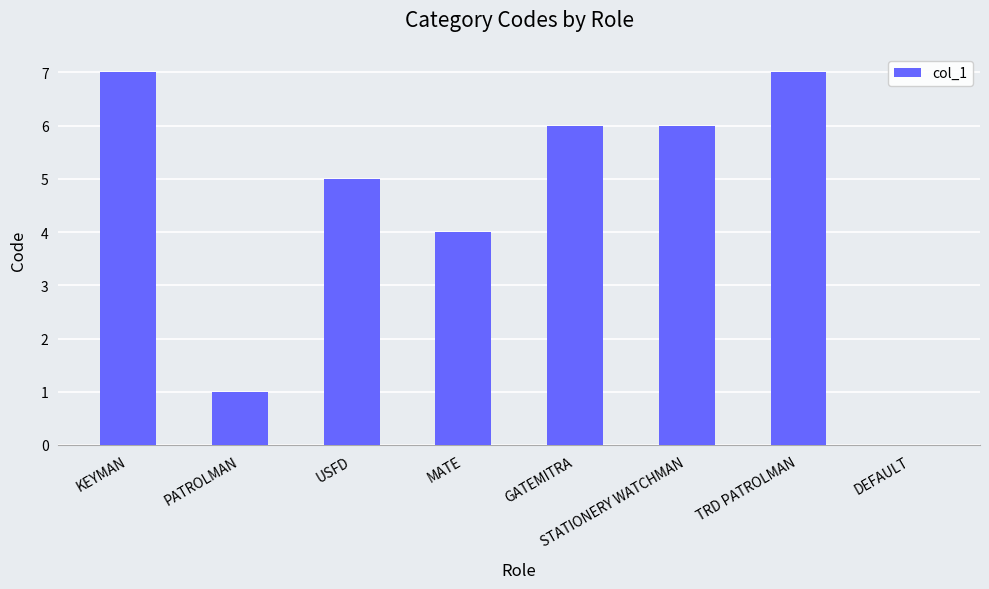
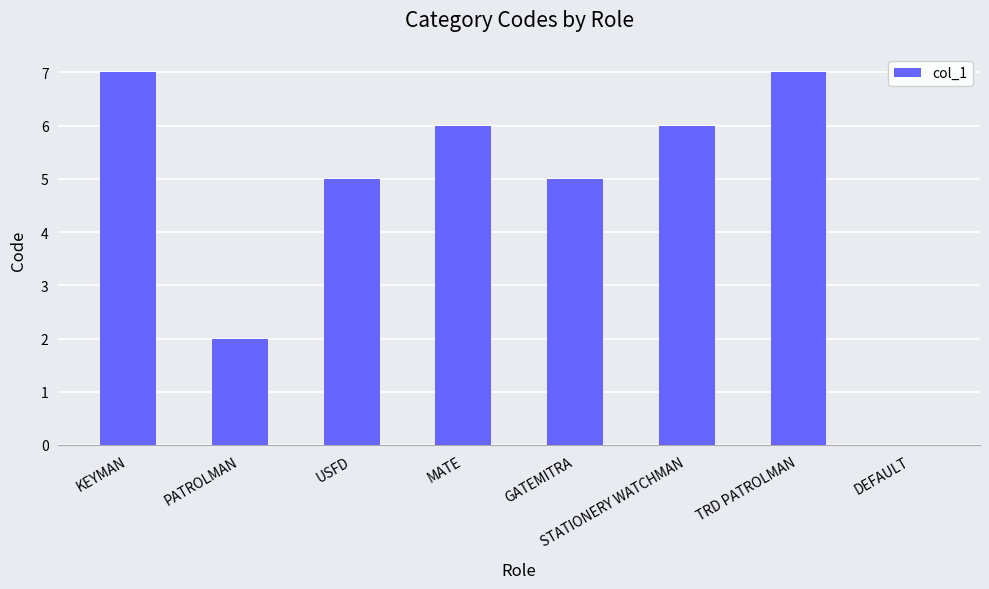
PATROLMAN: 1 -> 2
MATE: 4 -> 6
GATEMITRA: 6 -> 5
